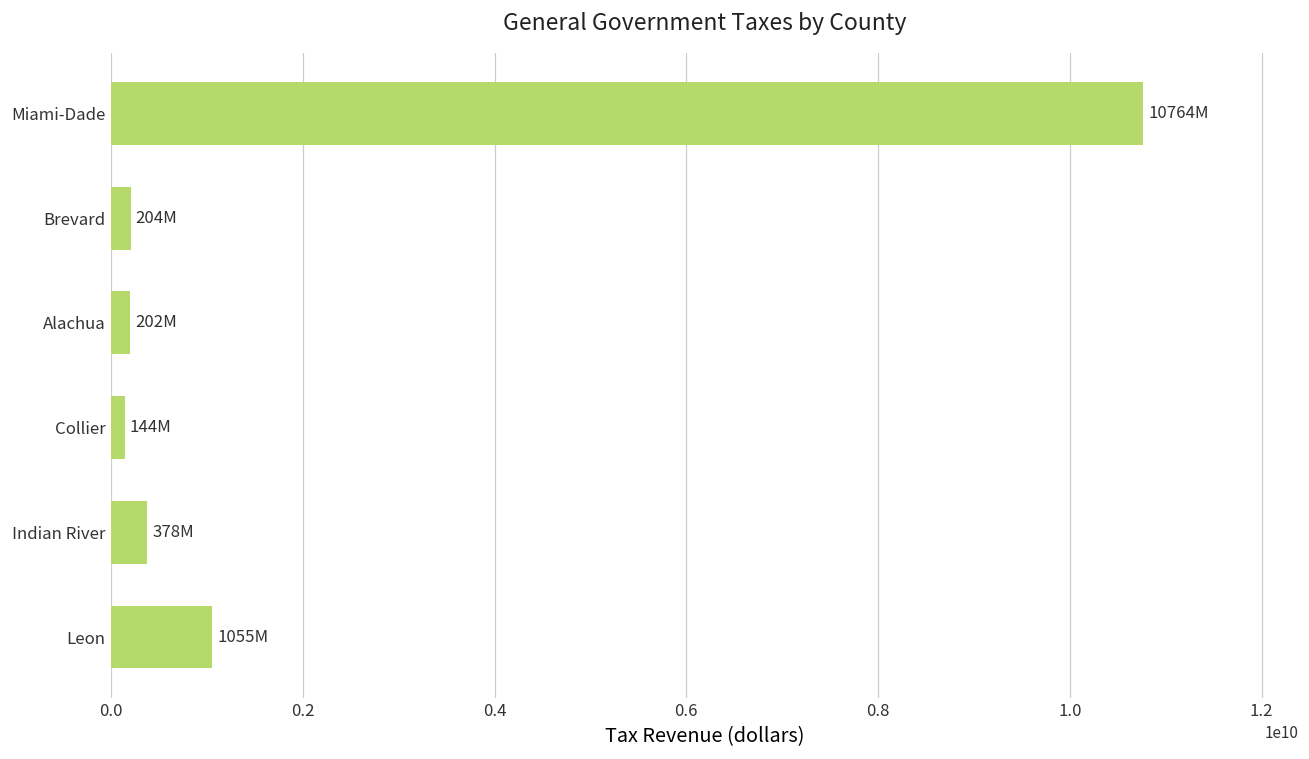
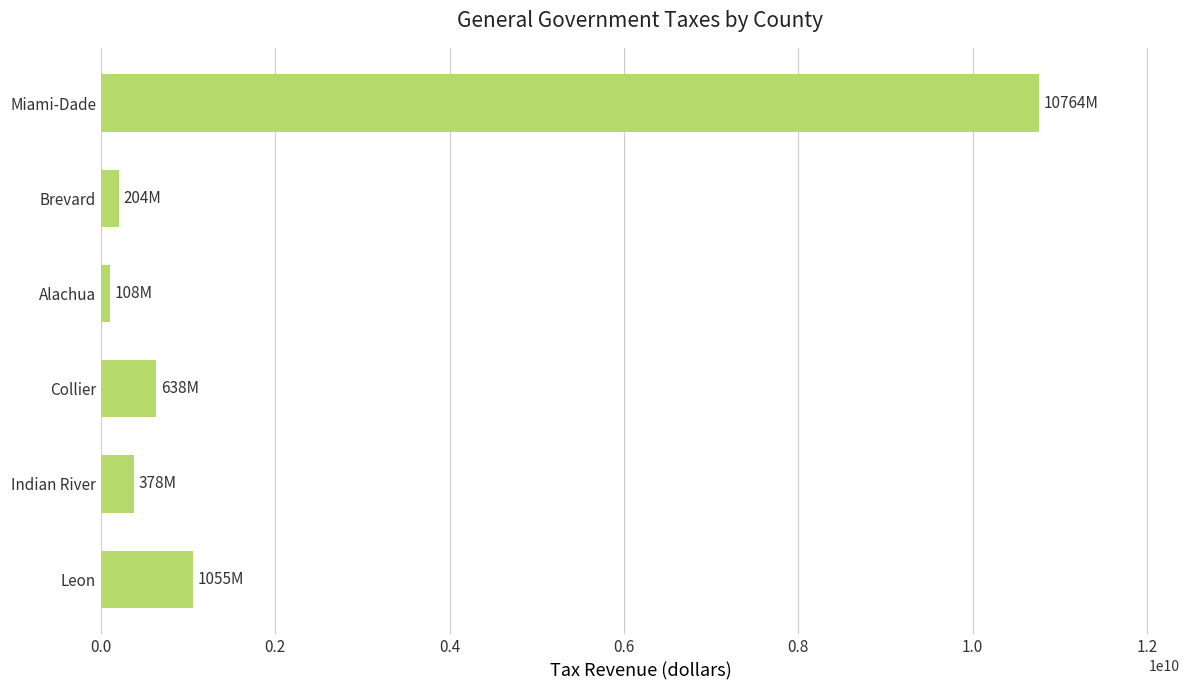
Alachua: 202M -> 108M
Collier: 144M -> 638M
